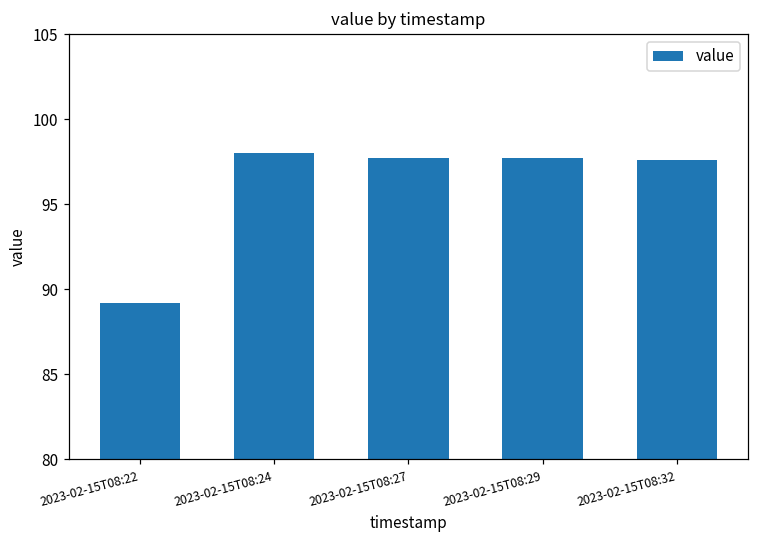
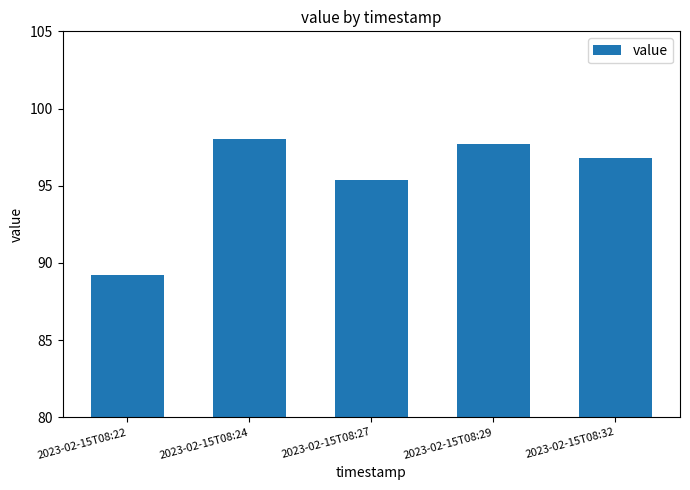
2023-02-15T08:27: 97.7 -> 95.4
2023-02-15T08:32: 97.6 -> 96.8
